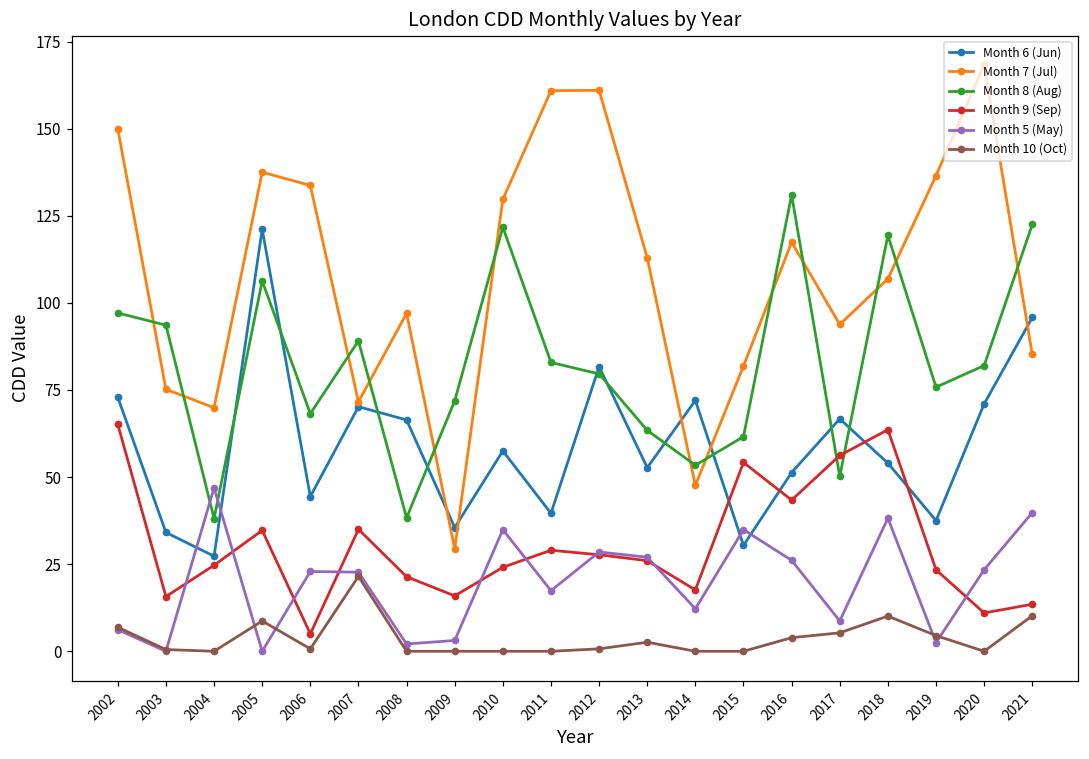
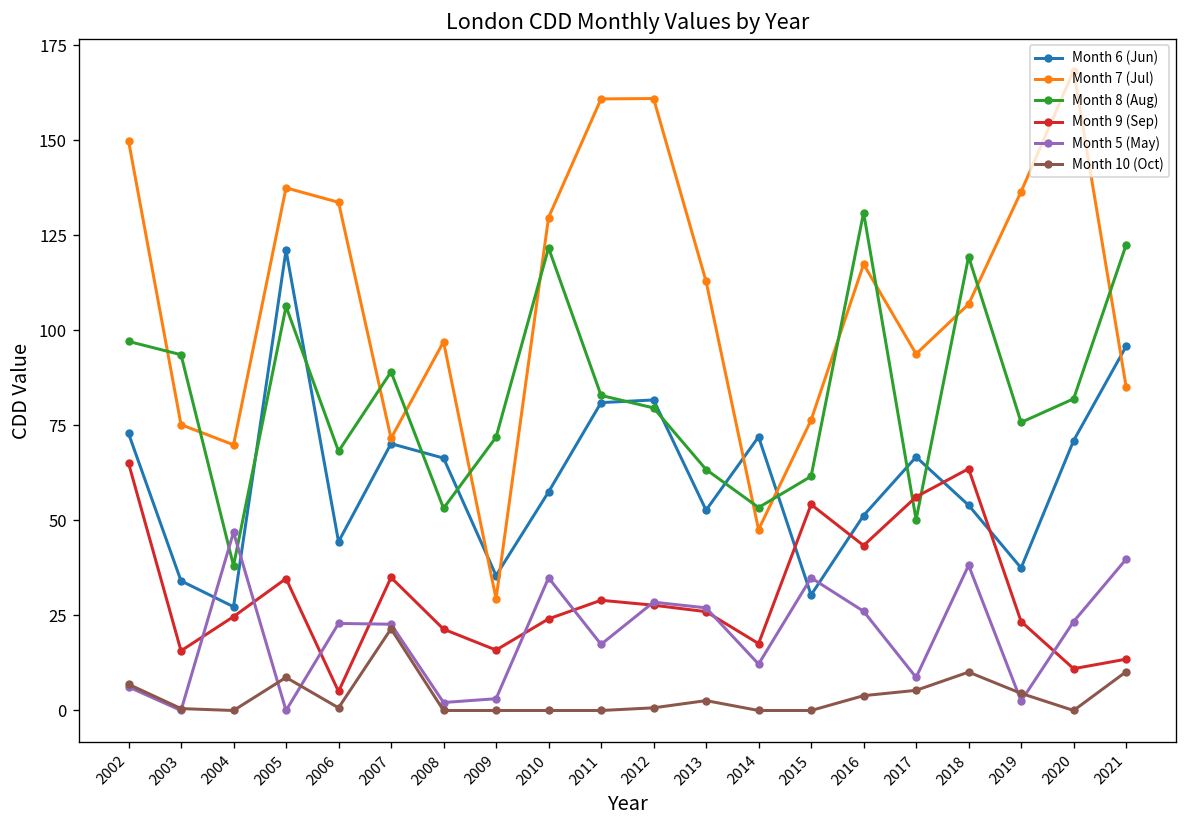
Month 8 (Aug), 2008: 38 -> 53
Month 6 (Jun), 2011: 40 -> 81
Month 7 (Jul), 2015: 82 -> 76
